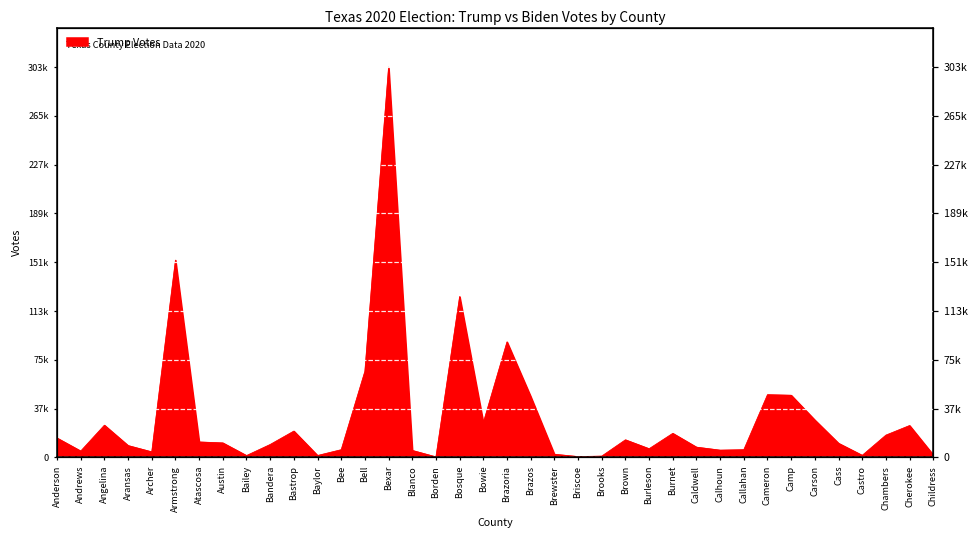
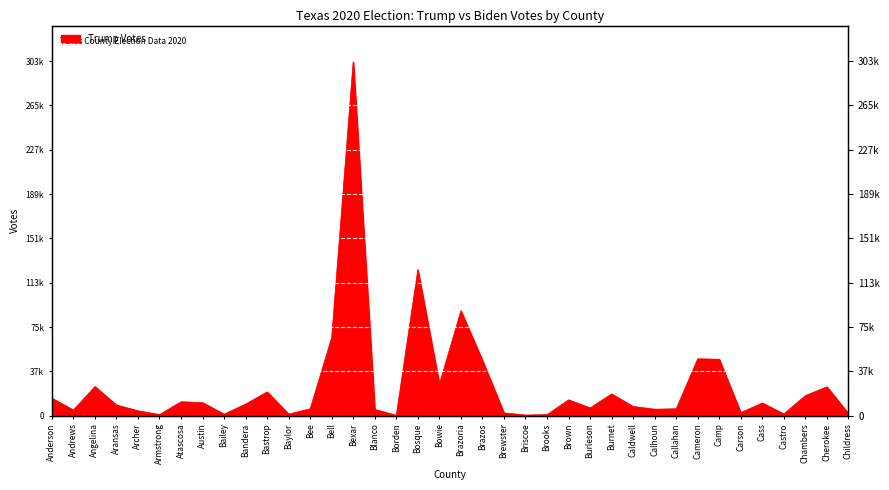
Armstrong: 154000 -> 1000
Carson: 29000 -> 3000
